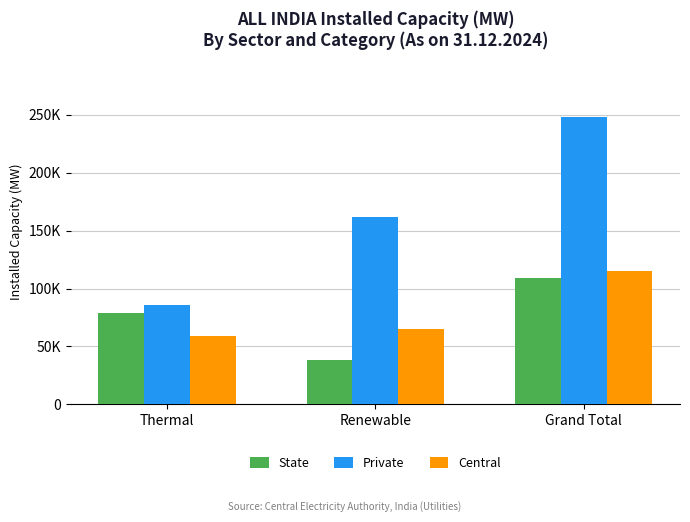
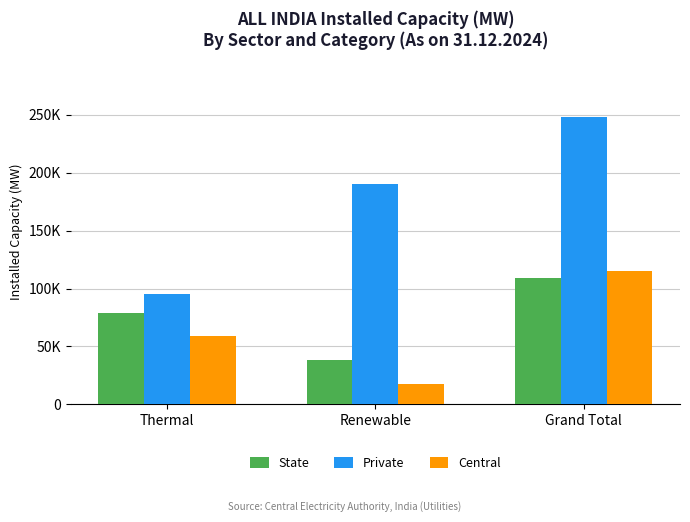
Private, Thermal: 86000 -> 95000
Private, Renewable: 162000 -> 190000
Central, Renewable: 65000 -> 17000
